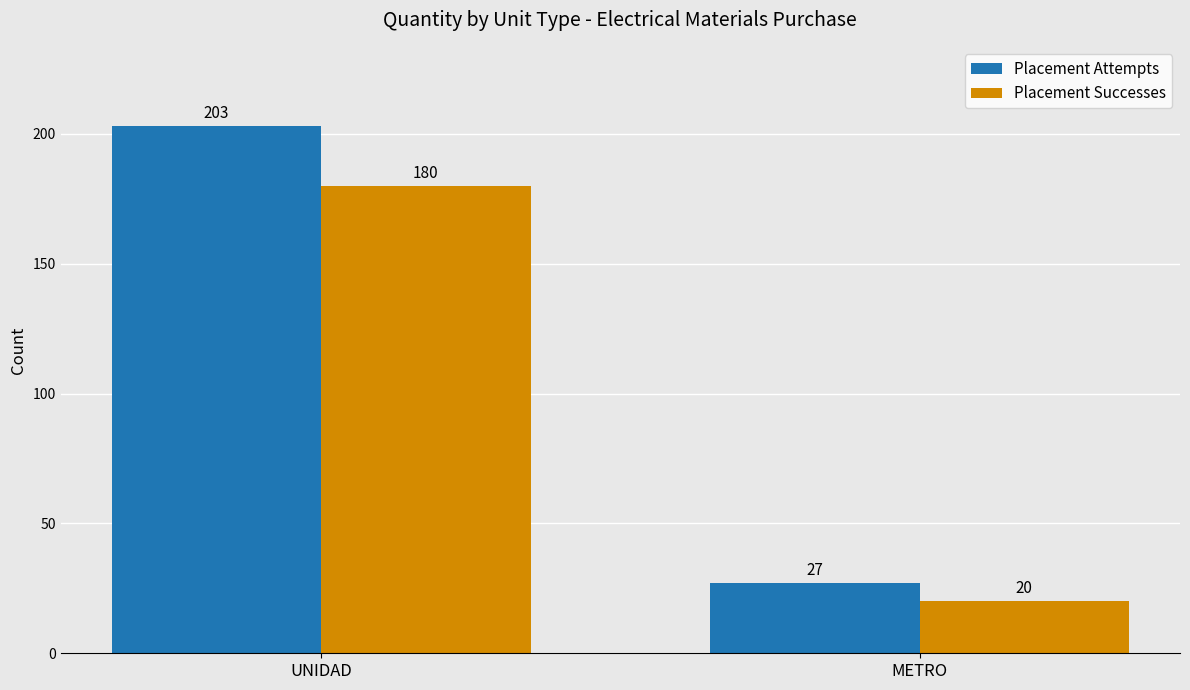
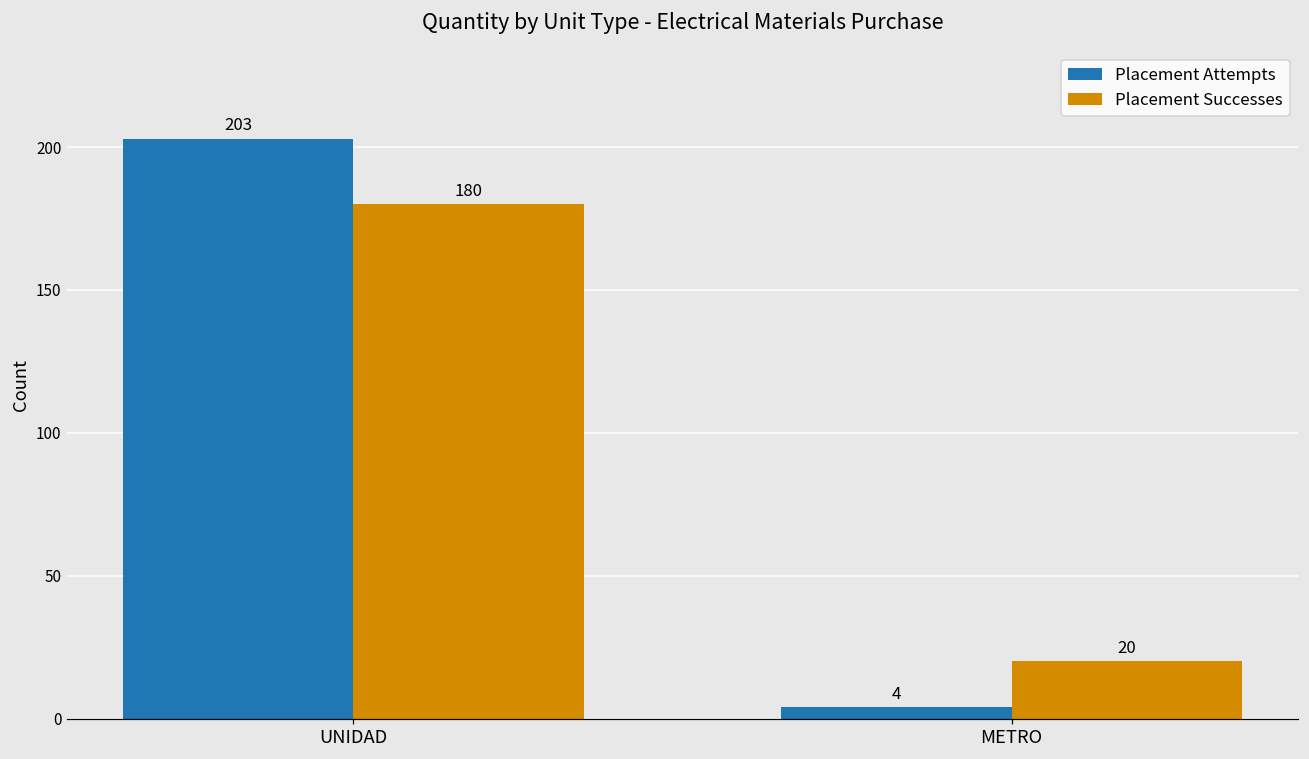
Placement Attempts, METRO: 27 -> 4
